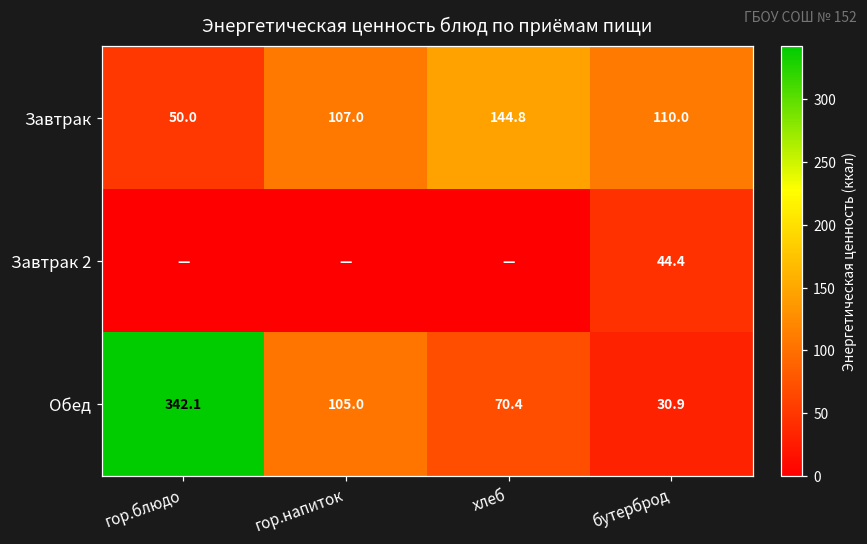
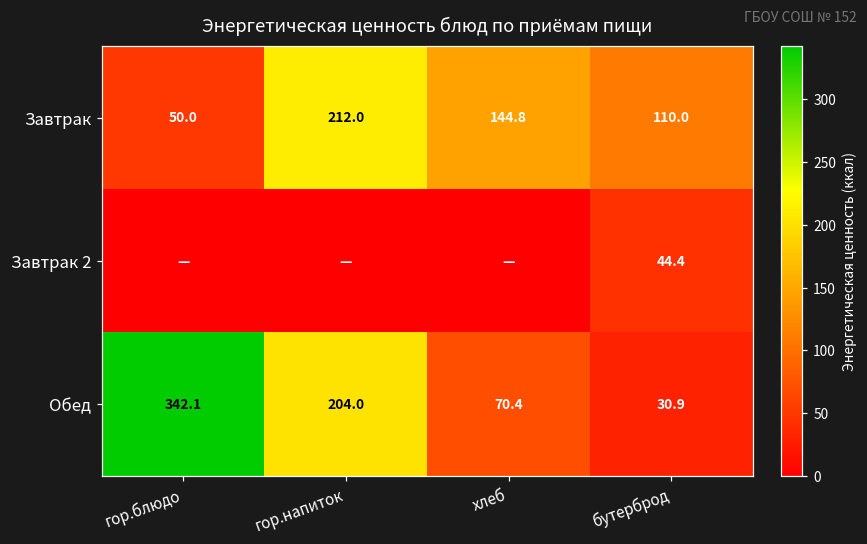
Завтрак, гор.напиток: 107.0 -> 212.0
Обед, гор.напиток: 105.0 -> 204.0
